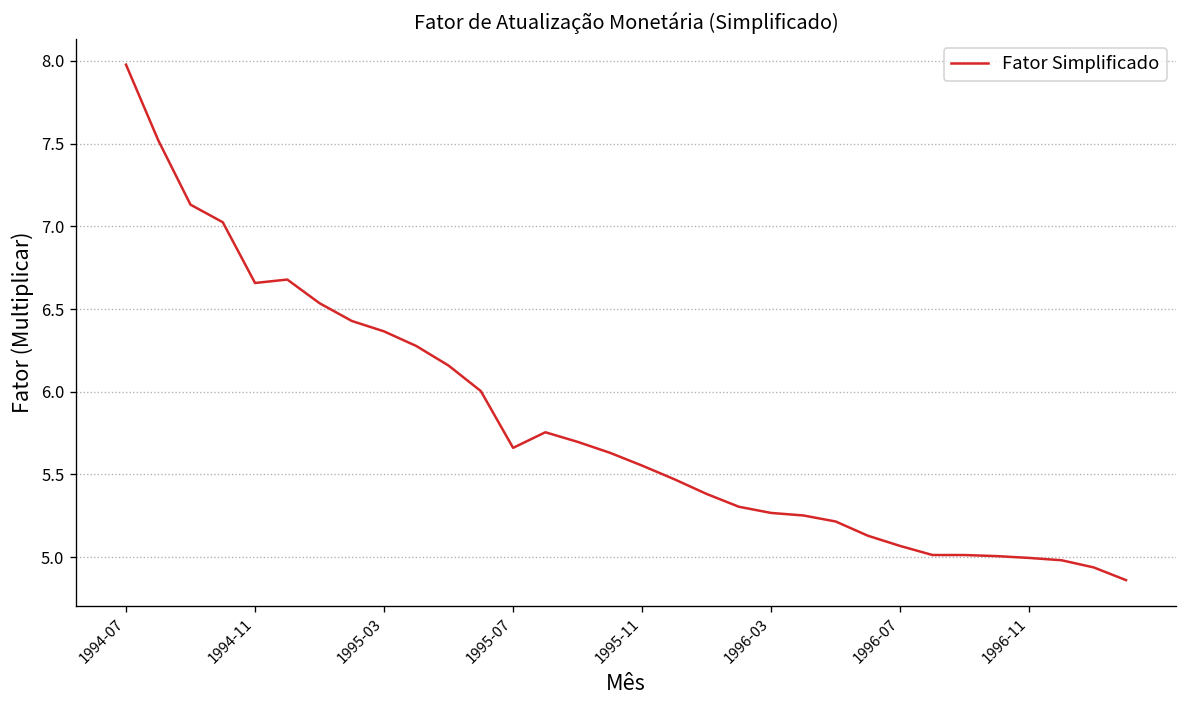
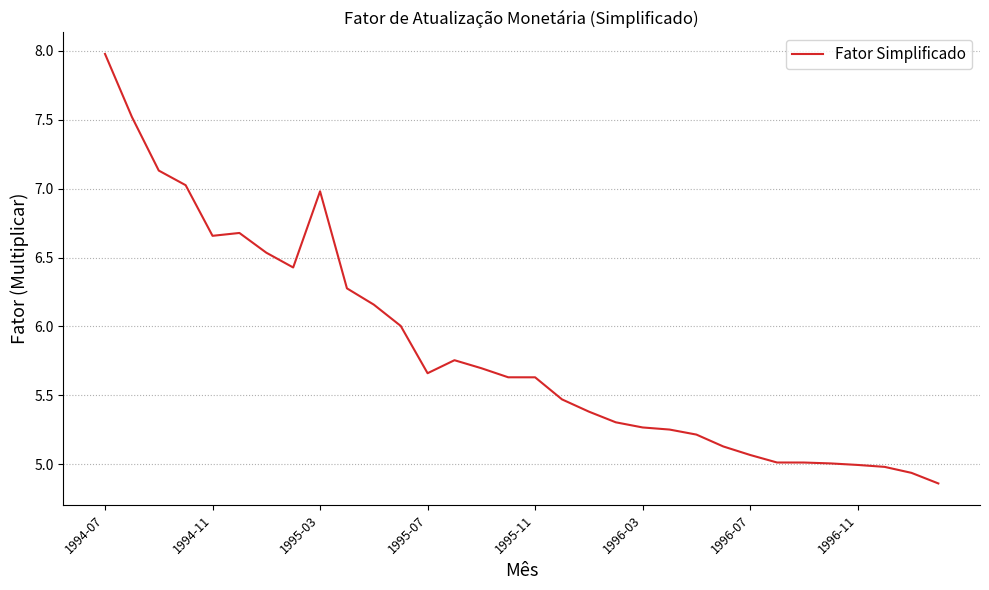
1995-03: 6.36 -> 6.98
1995-11: 5.55 -> 5.63
